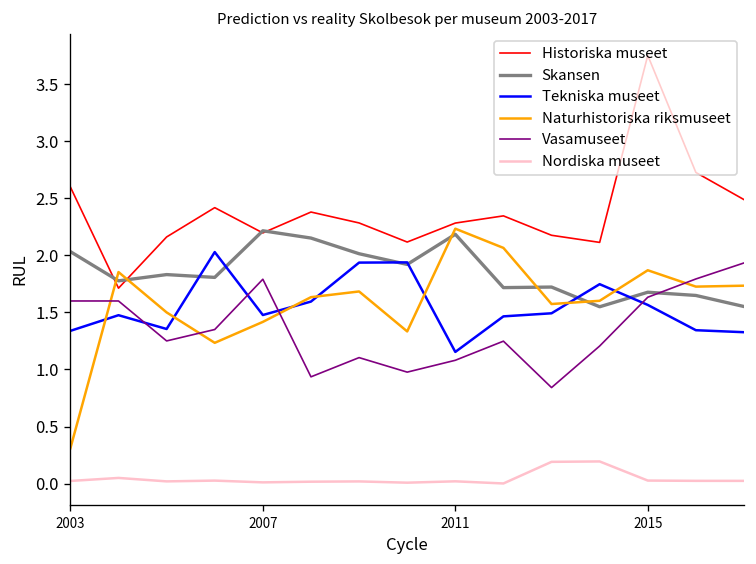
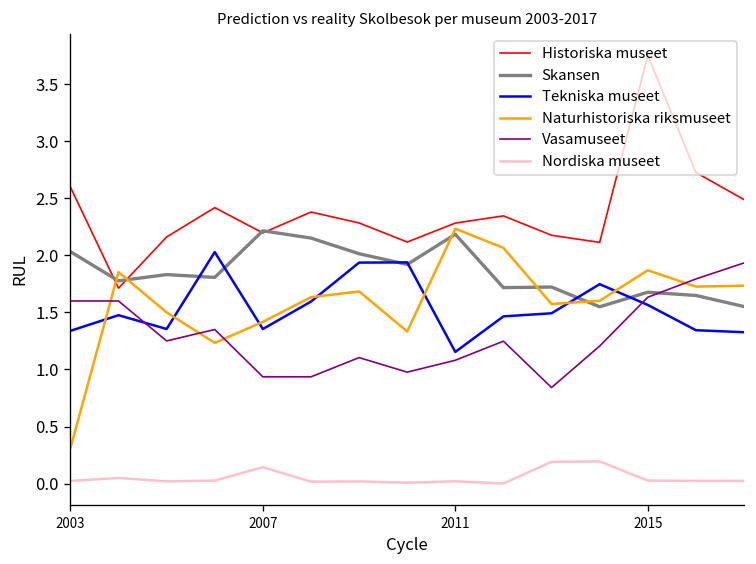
Tekniska museet, 2007: 1.5 -> 1.4
Vasamuseet, 2007: 1.8 -> 0.9
Nordiska museet, 2007: 0.0 -> 0.1
